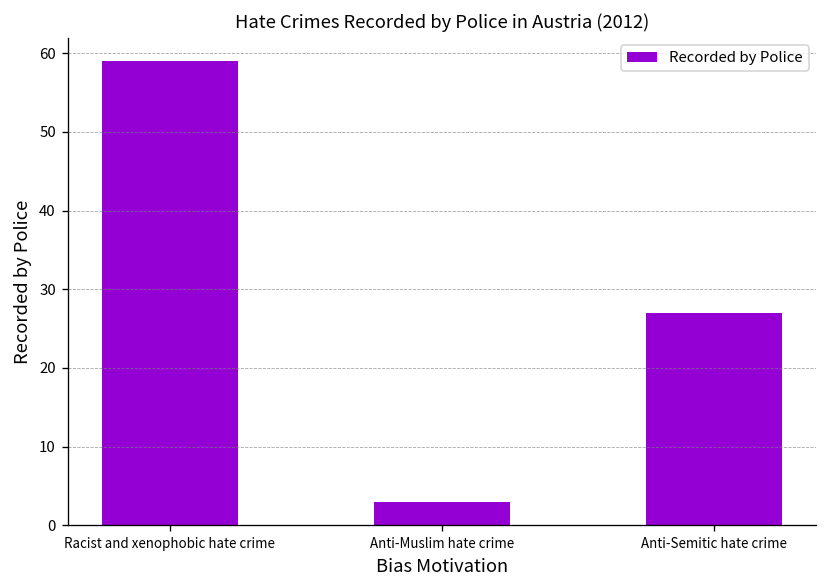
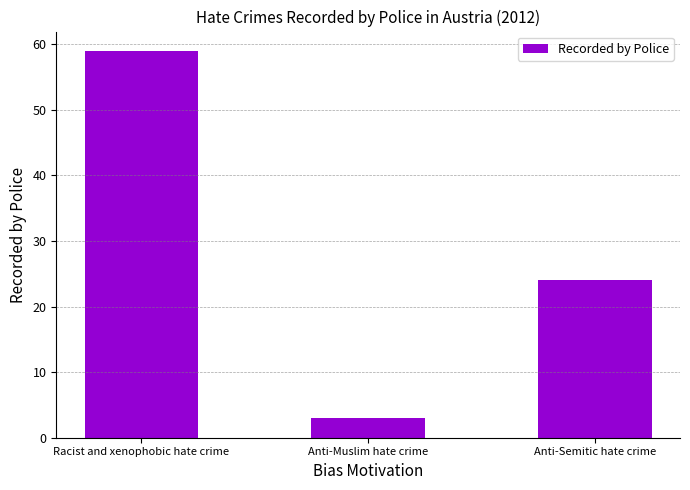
Anti-Semitic hate crime: 27 -> 24
